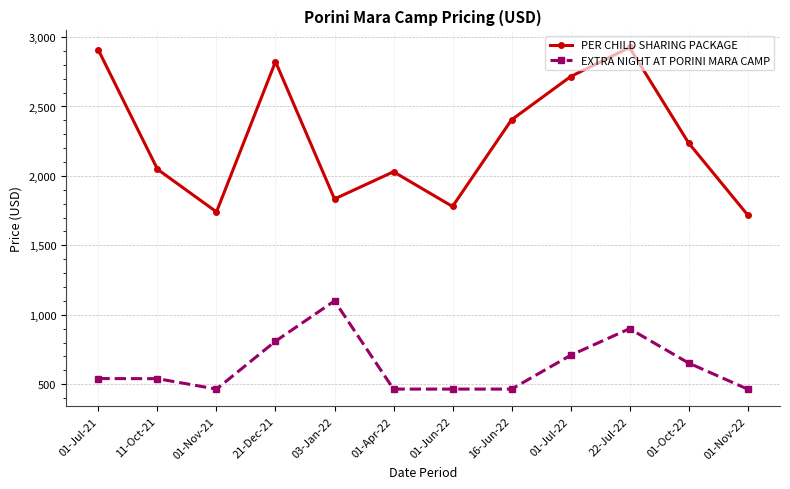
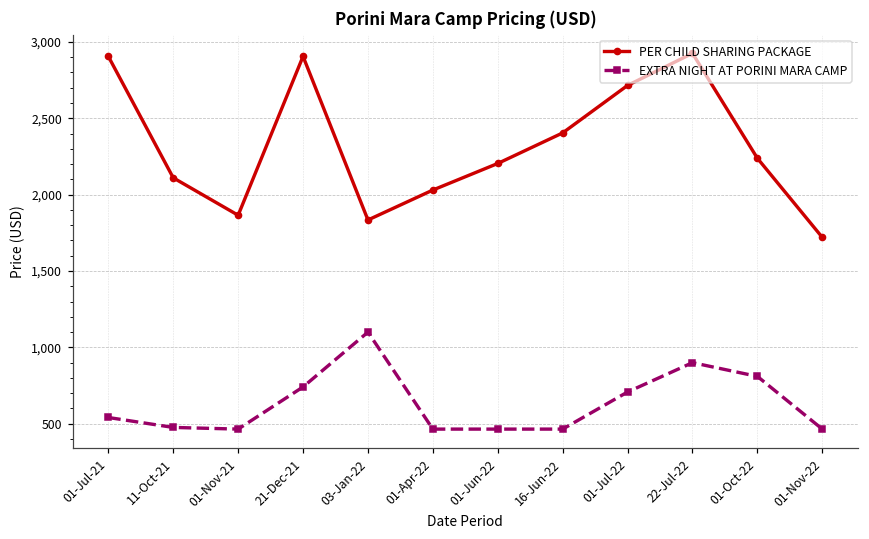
PER CHILD SHARING PACKAGE, 11-Oct-21: 2,050 -> 2,110
EXTRA NIGHT AT PORINI MARA CAMP, 11-Oct-21: 540 -> 480
PER CHILD SHARING PACKAGE, 01-Nov-21: 1,740 -> 1,870
PER CHILD SHARING PACKAGE, 21-Dec-21: 2,820 -> 2,910
EXTRA NIGHT AT PORINI MARA CAMP, 21-Dec-21: 810 -> 740
PER CHILD SHARING PACKAGE, 01-Jun-22: 1,780 -> 2,200
EXTRA NIGHT AT PORINI MARA CAMP, 01-Oct-22: 650 -> 810
